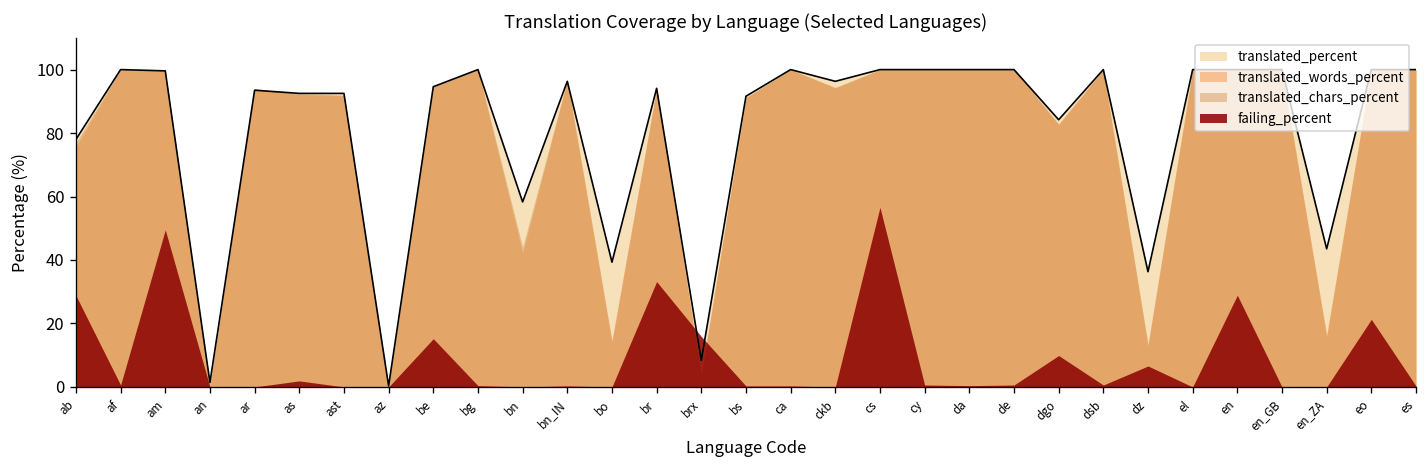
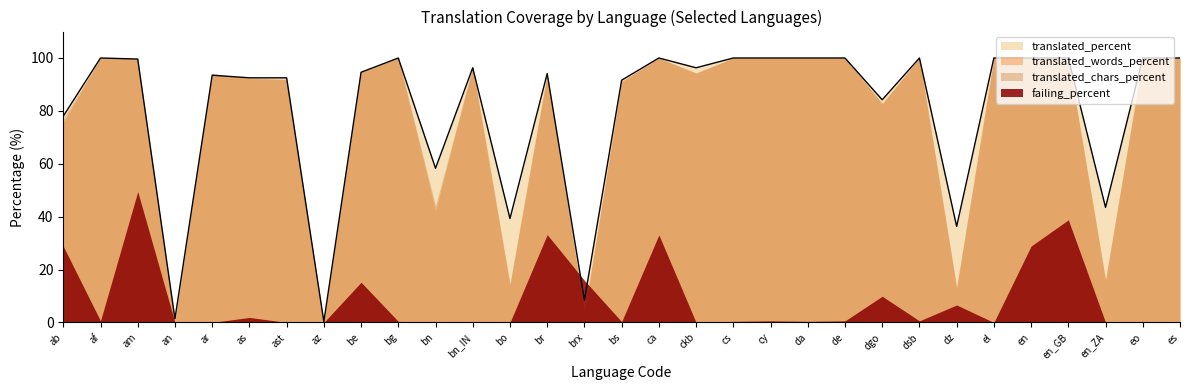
failing_percent, ca: 0 -> 33
failing_percent, cs: 57 -> 0
failing_percent, en_GB: 0 -> 39
failing_percent, eo: 21 -> 0
